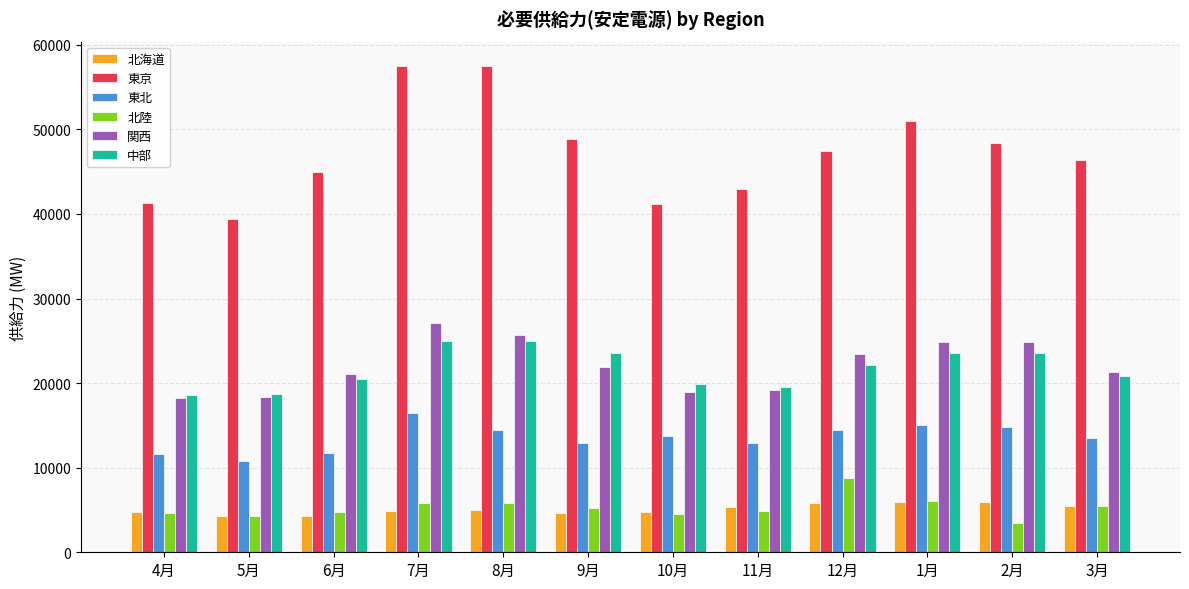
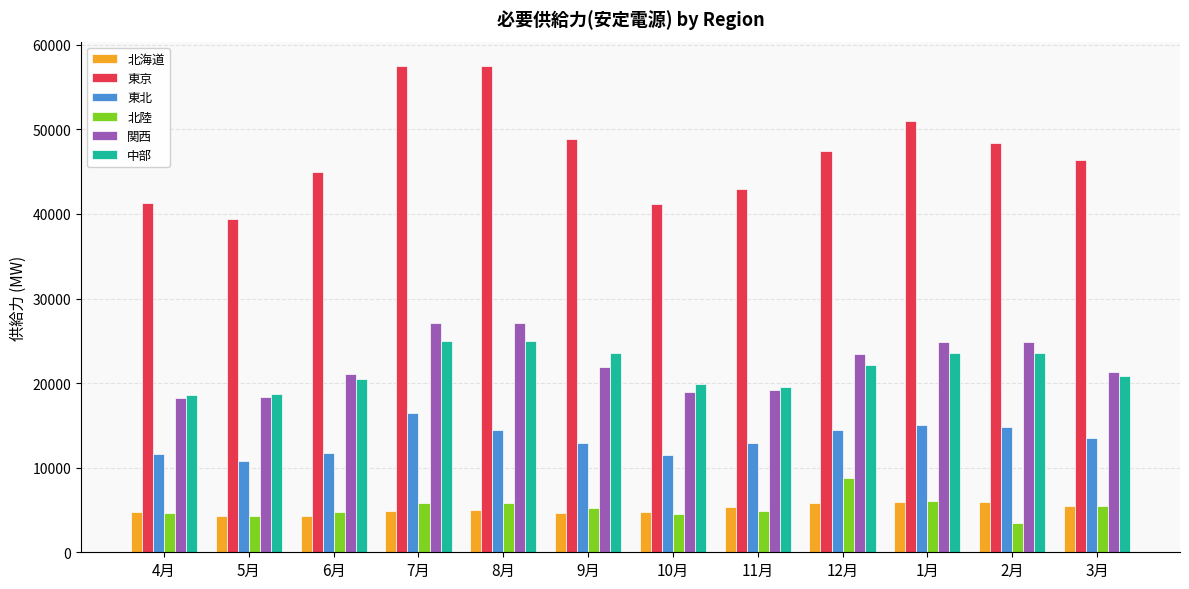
関西, 8月: 26000 -> 27000
東北, 10月: 14000 -> 11000
